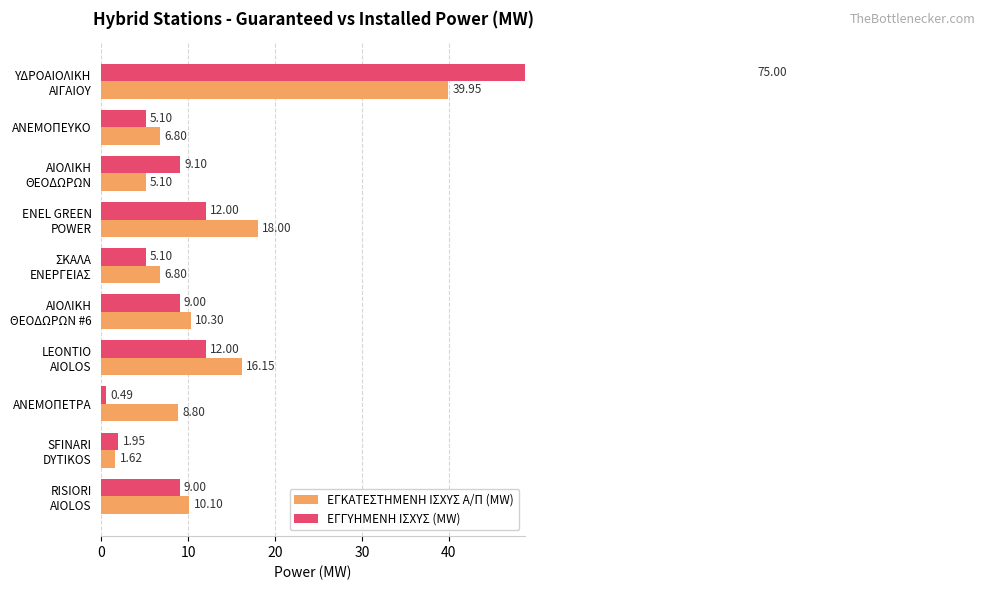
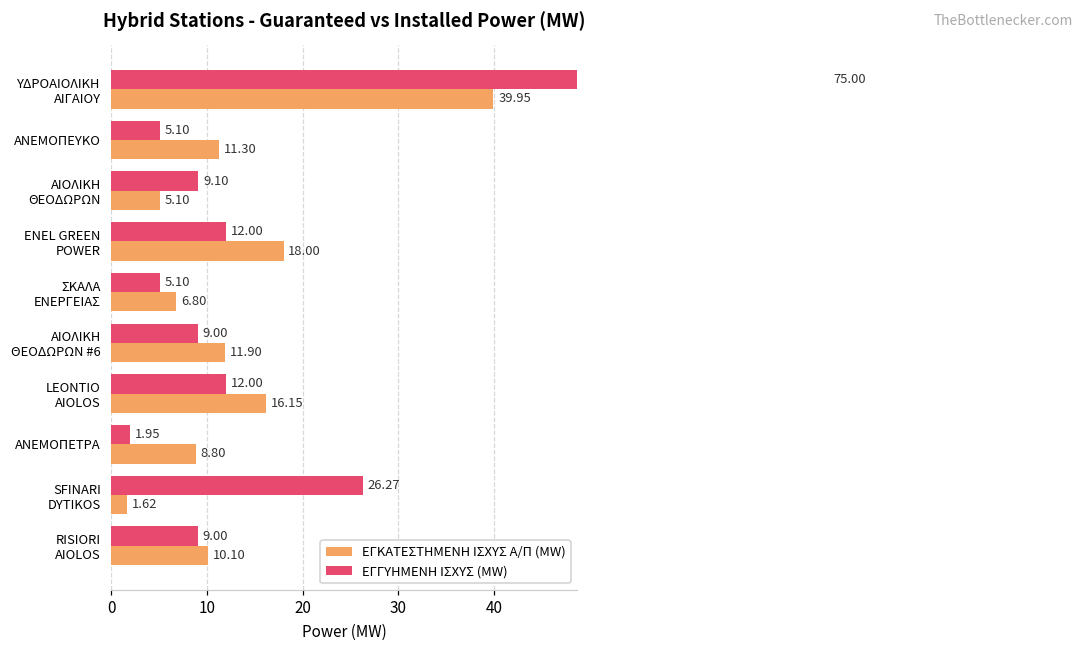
ΕΓΚΑΤΕΣΤΗΜΕΝΗ ΙΣΧΥΣ Α/Π (MW), ΑΝΕΜΟΠΕΥΚΟ: 6.80 -> 11.30
ΕΓΚΑΤΕΣΤΗΜΕΝΗ ΙΣΧΥΣ Α/Π (MW), ΑΙΟΛΙΚΗ ΘΕΟΔΩΡΩΝ #6: 10.30 -> 11.90
ΕΓΓΥΗΜΕΝΗ ΙΣΧΥΣ (MW), ΑΝΕΜΟΠΕΤΡΑ: 0.49 -> 1.95
ΕΓΓΥΗΜΕΝΗ ΙΣΧΥΣ (MW), SFINARI DYTIKOS: 1.95 -> 26.27
